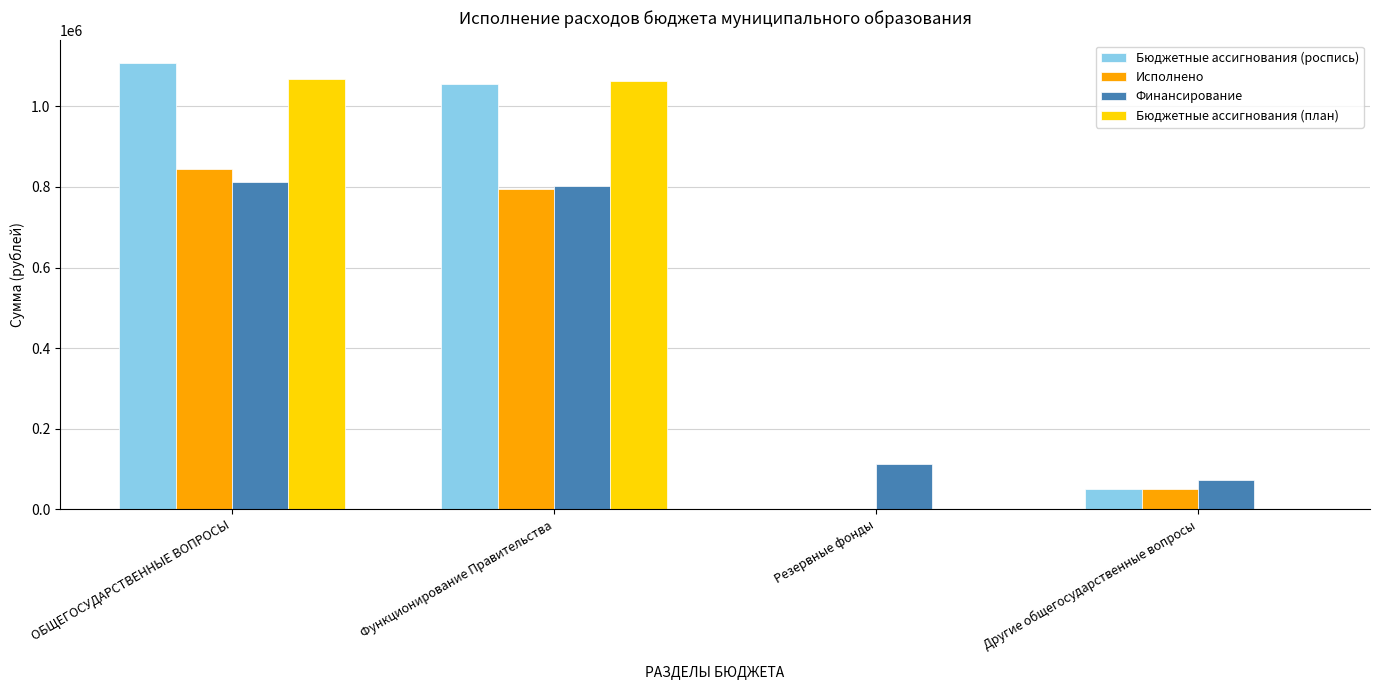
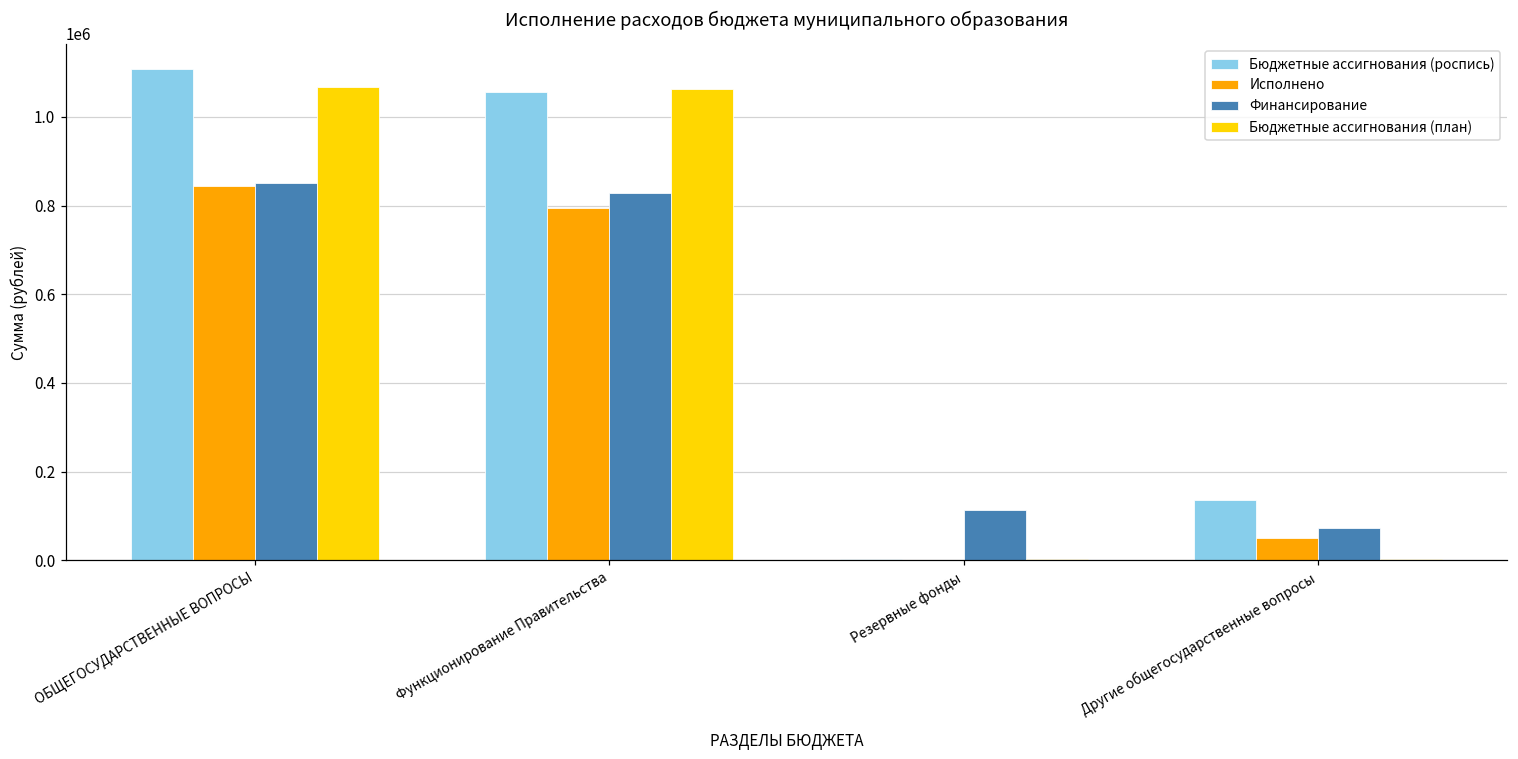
Финансирование, ОБЩЕГОСУДАРСТВЕННЫЕ ВОПРОСЫ: 810000 -> 850000
Финансирование, Функционирование Правительства: 800000 -> 830000
Бюджетные ассигнования (роспись), Другие общегосударственные вопросы: 50000 -> 140000
